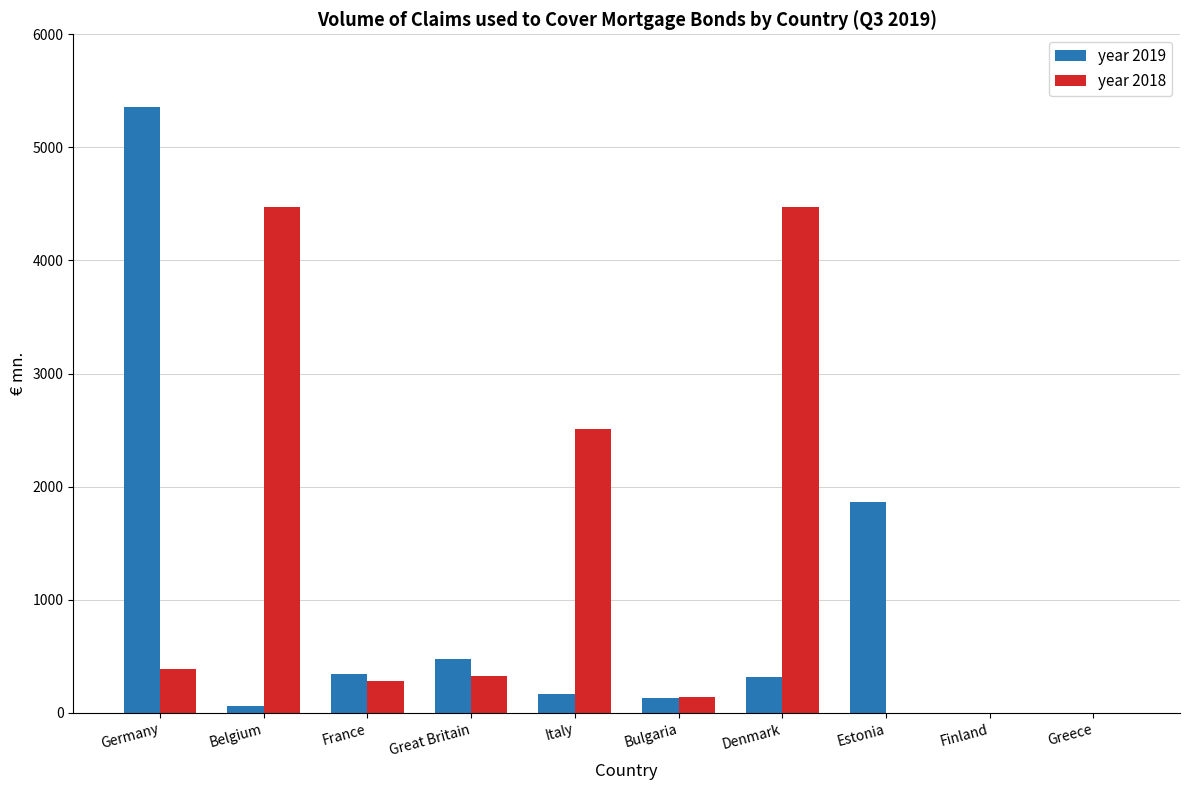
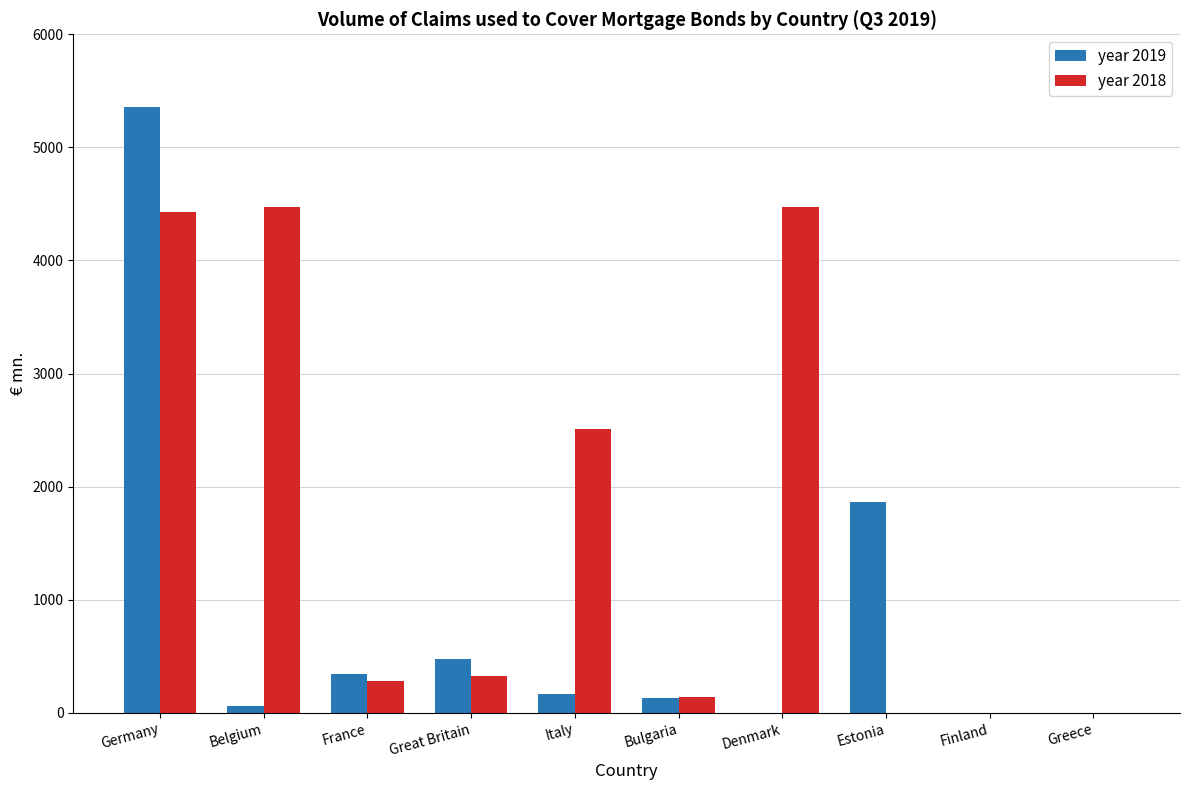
year 2018, Germany: 390 -> 4430
year 2019, Denmark: 310 -> 0
